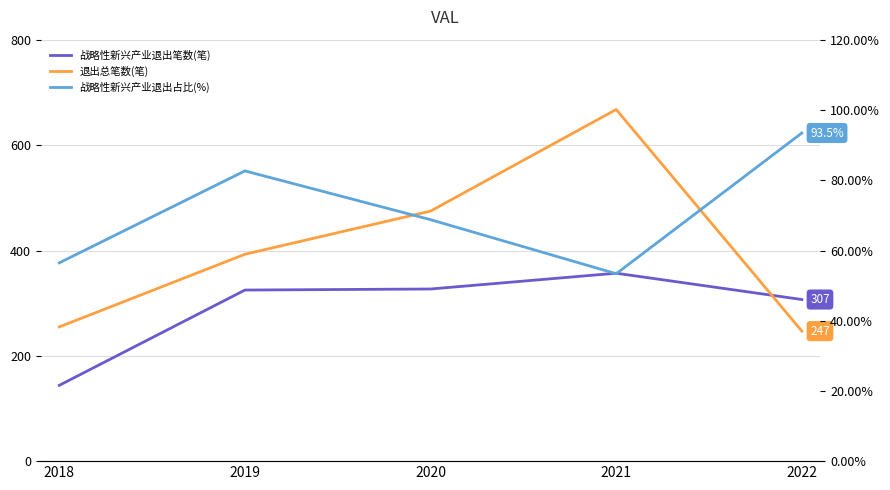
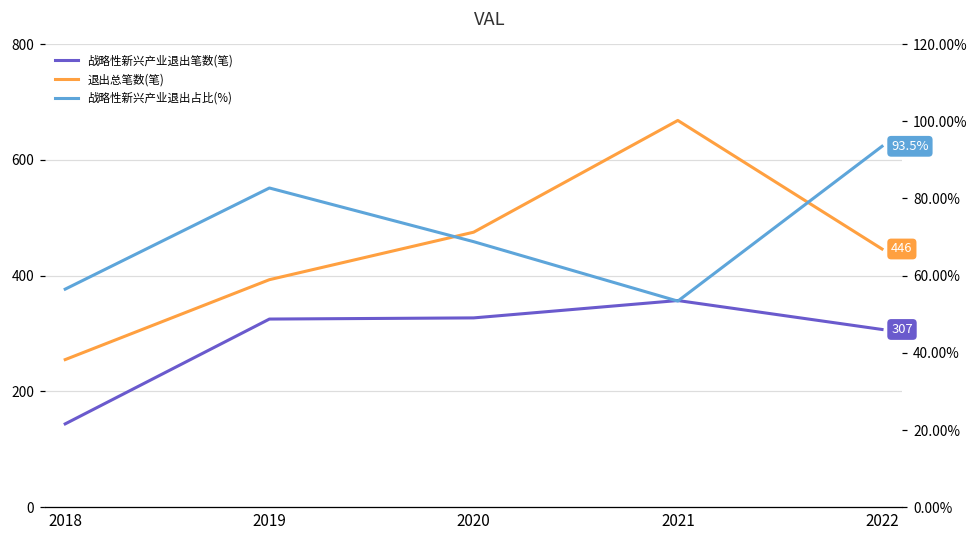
退出总笔数(笔), 2022: 247 -> 446
